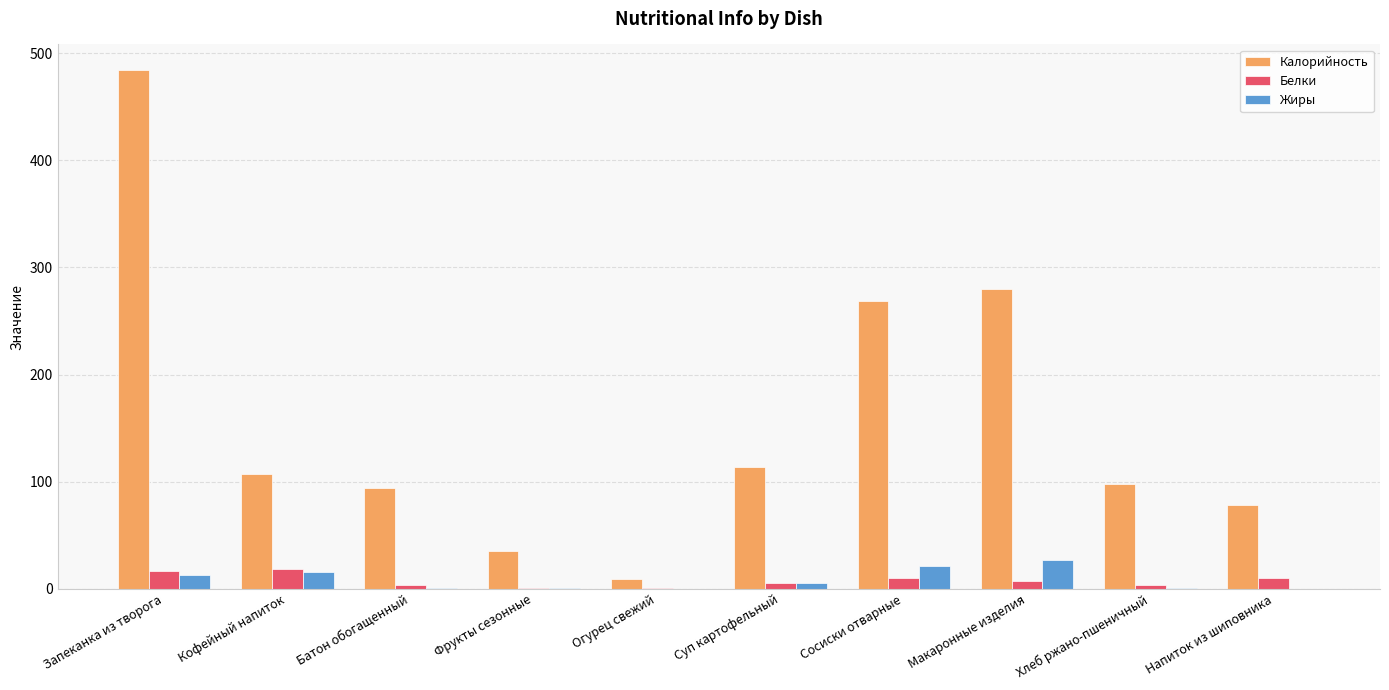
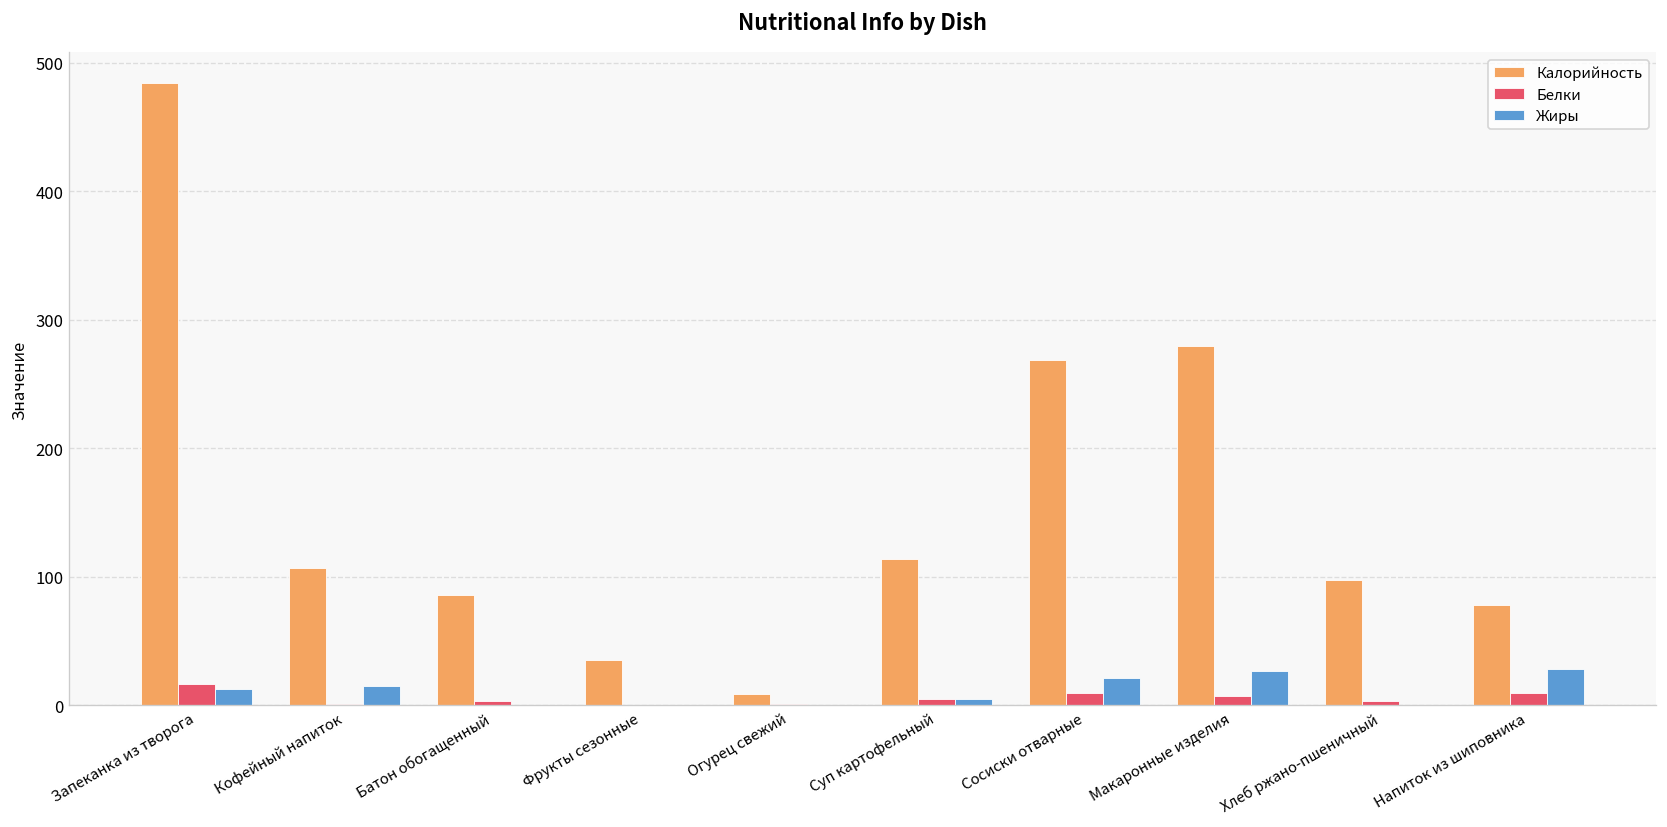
Белки, Кофейный напиток: 19 -> 2
Калорийность, Батон обогащенный: 94 -> 86
Жиры, Напиток из шиповника: 0 -> 28
